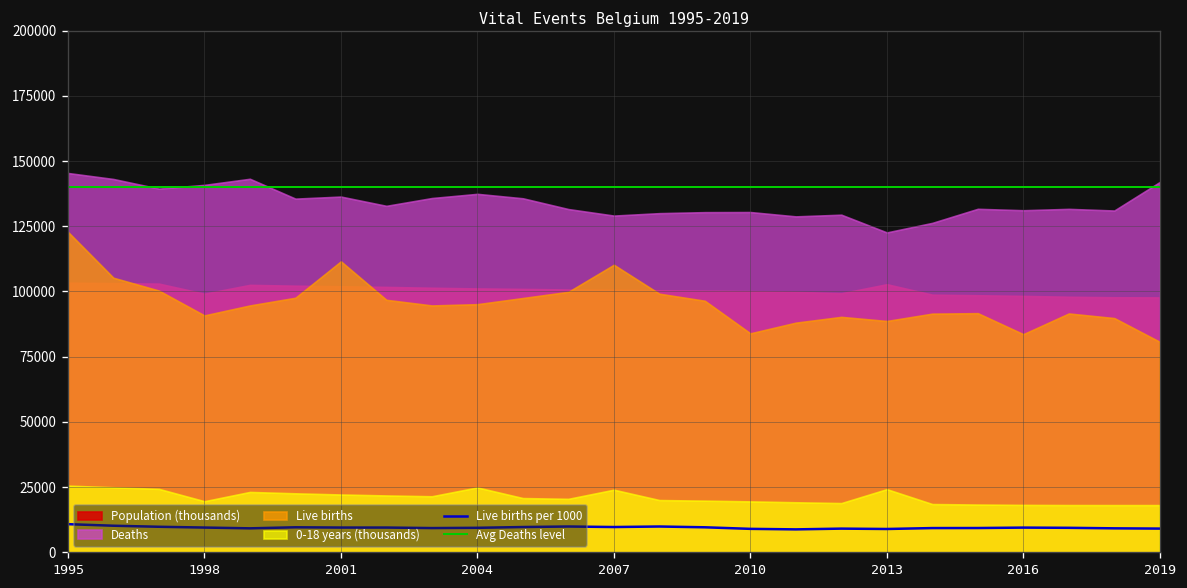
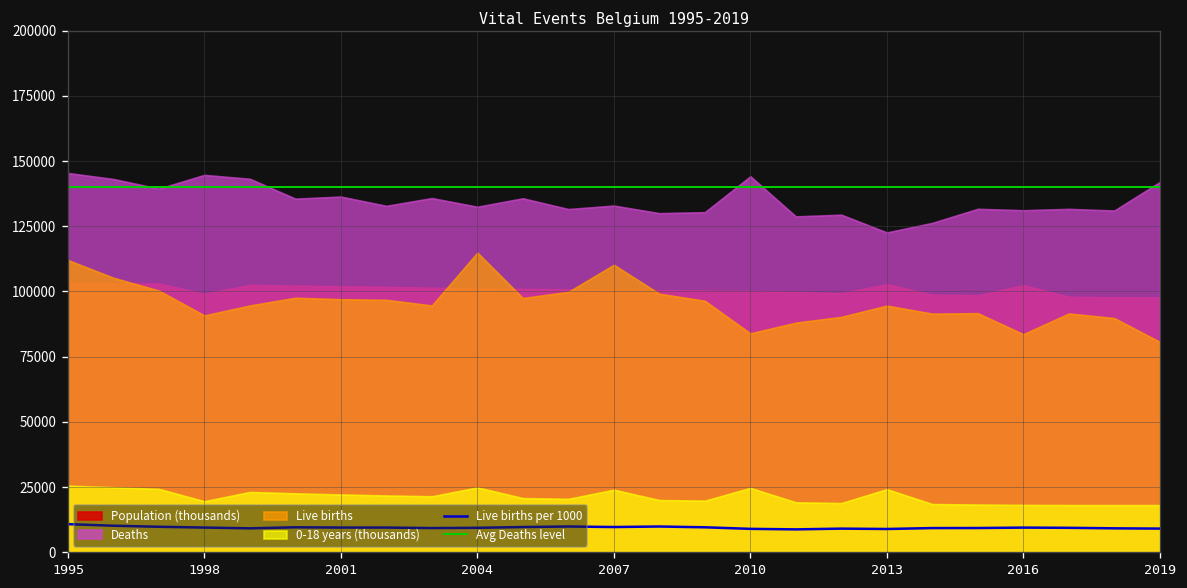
Live births, 1995: 123000 -> 112000
Deaths, 1998: 141000 -> 145000
Live births, 2001: 112000 -> 97000
Deaths, 2004: 137000 -> 132000
Live births, 2004: 95000 -> 115000
Deaths, 2007: 129000 -> 133000
Deaths, 2010: 130000 -> 144000
0-18 years (thousands), 2010: 20000 -> 25000
Live births, 2013: 89000 -> 95000
Population (thousands), 2016: 98000 -> 102000
